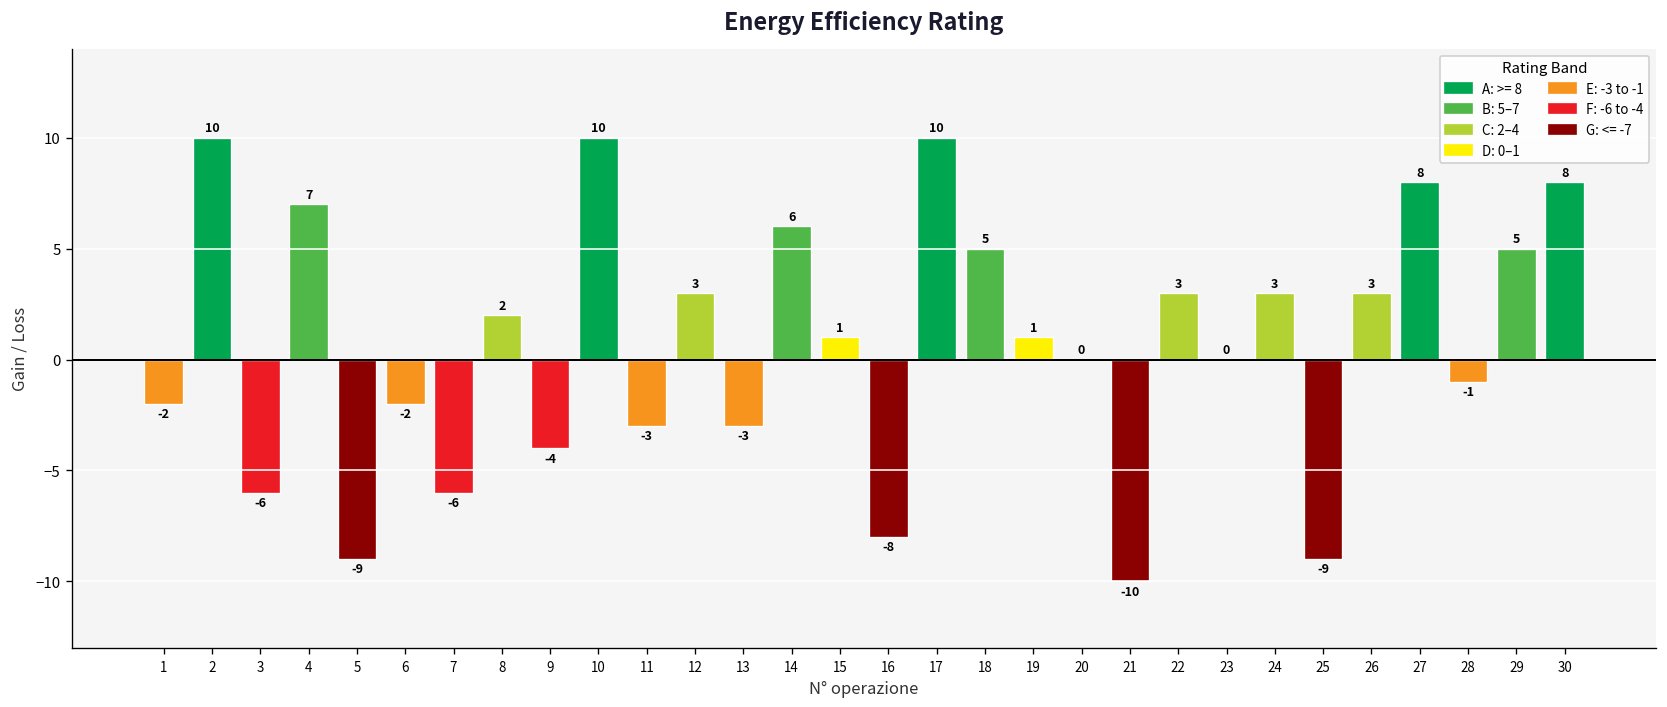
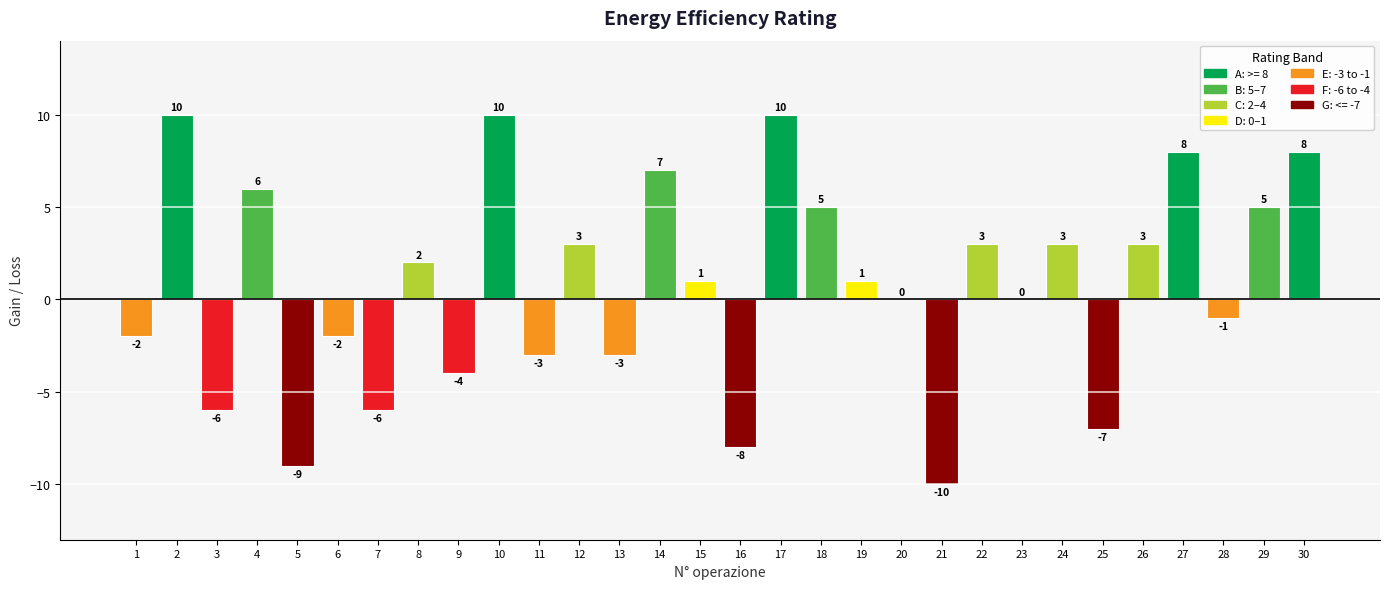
4: 7 -> 6
14: 6 -> 7
25: -9 -> -7
